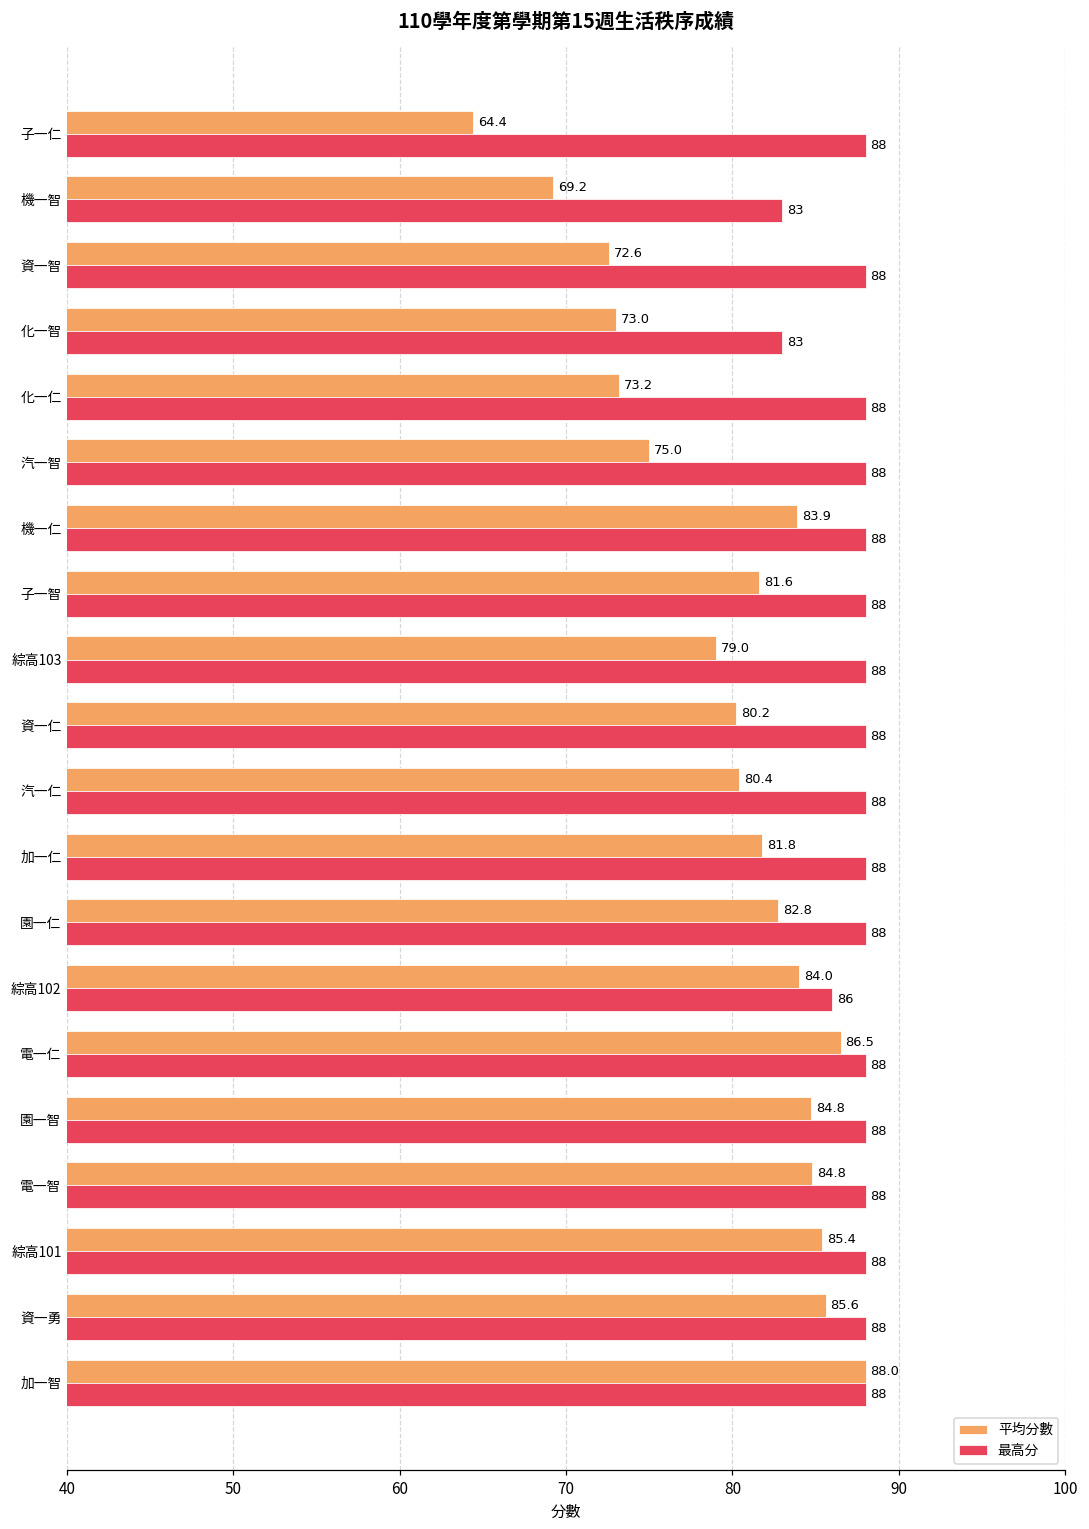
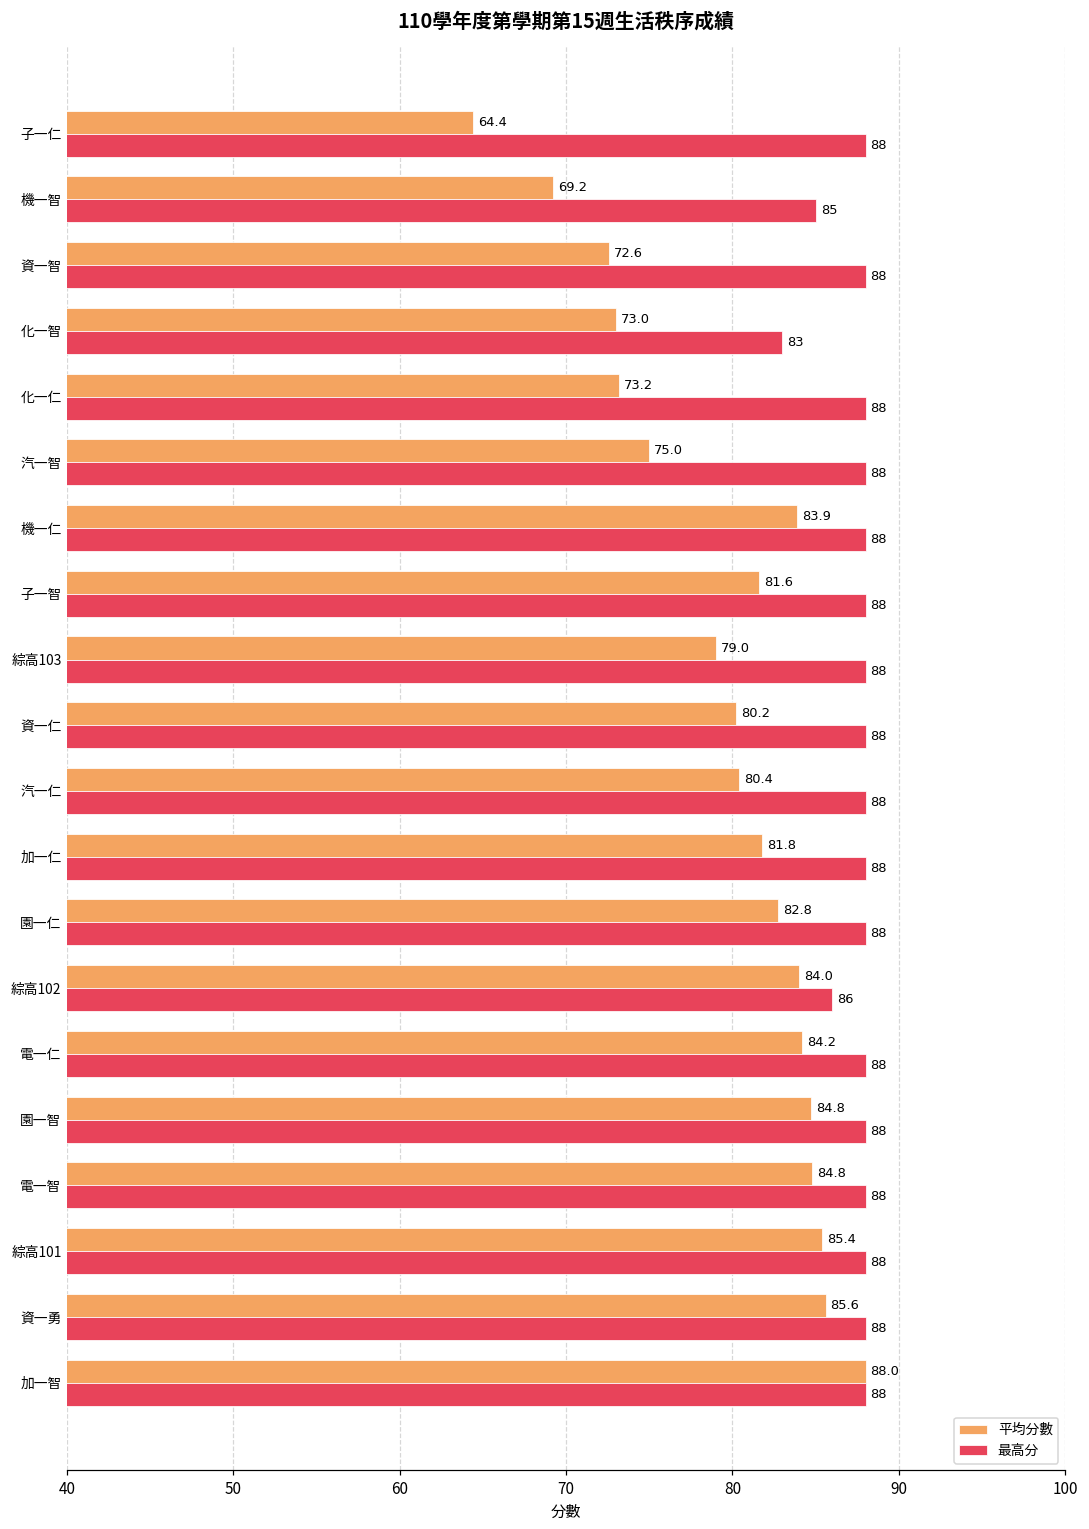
最高分, 機一智: 83 -> 85
平均分數, 電一仁: 86.5 -> 84.2
